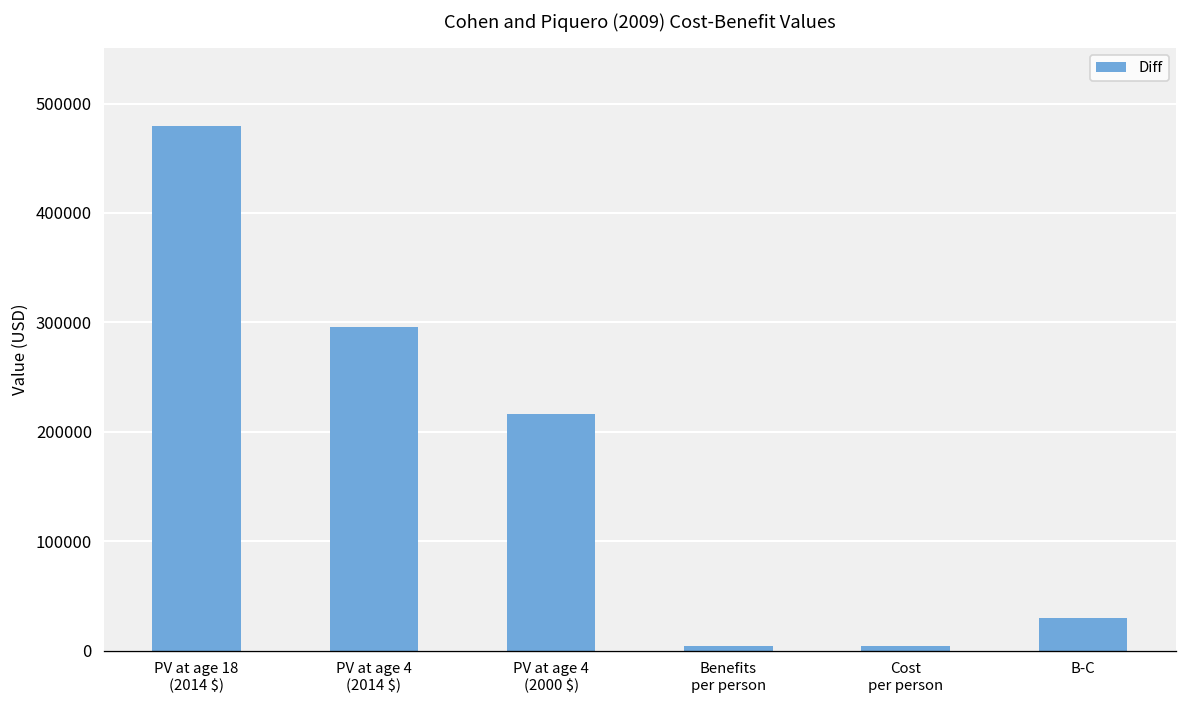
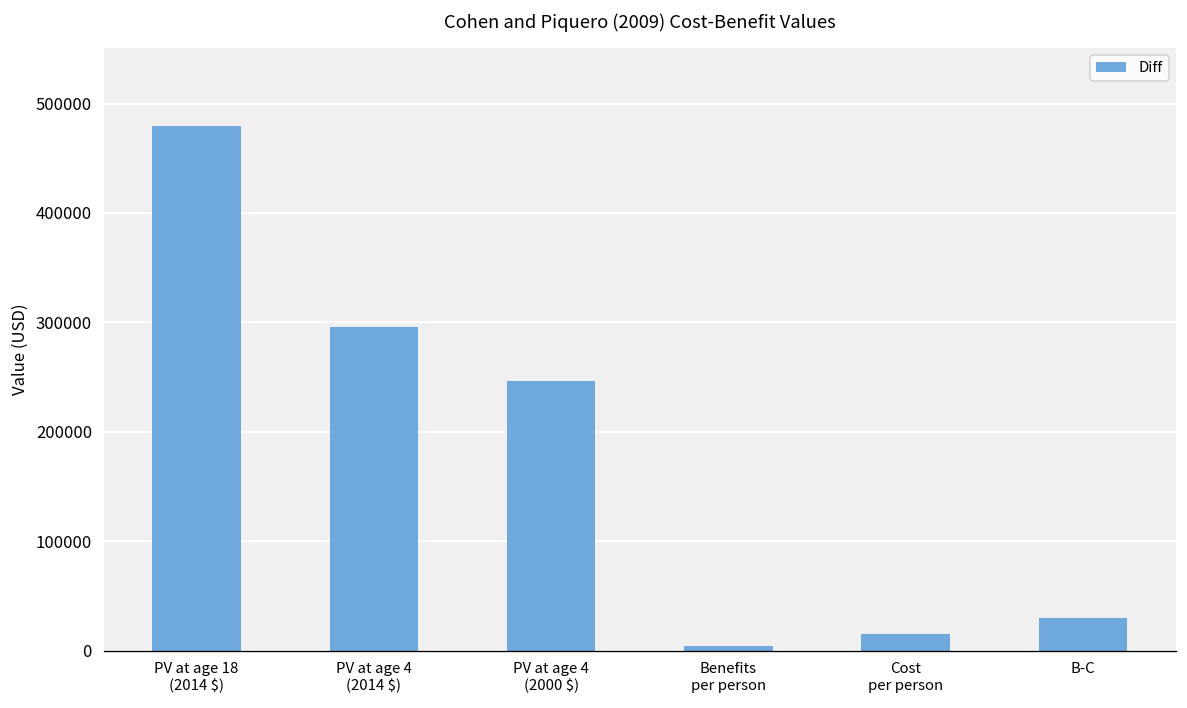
PV at age 4 (2000 $): 220000 -> 250000
Cost per person: 0 -> 20000
